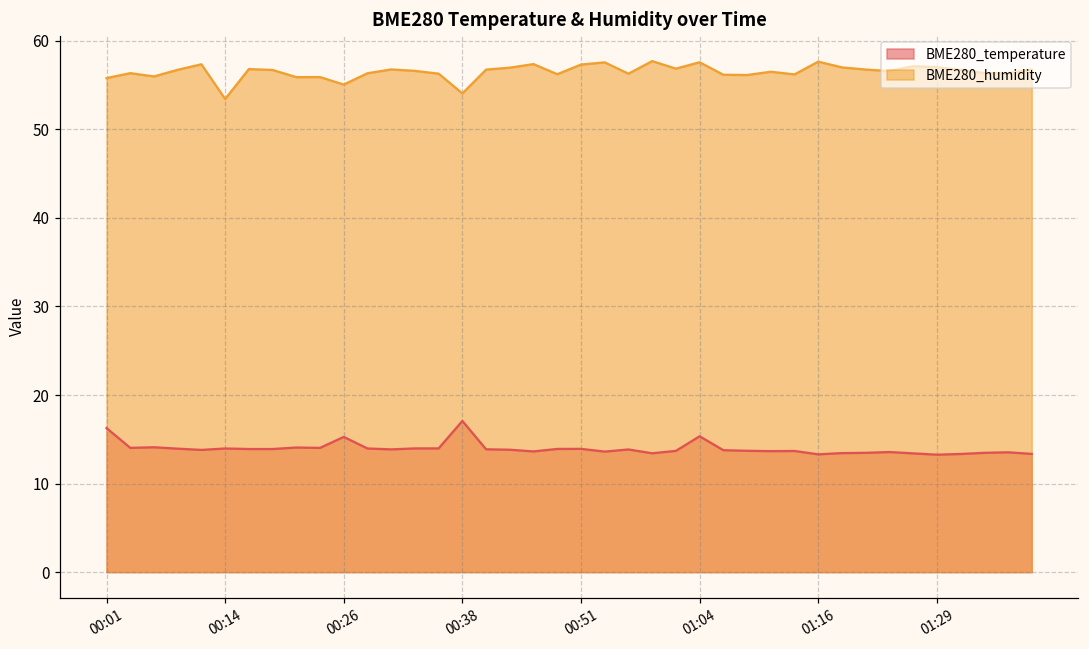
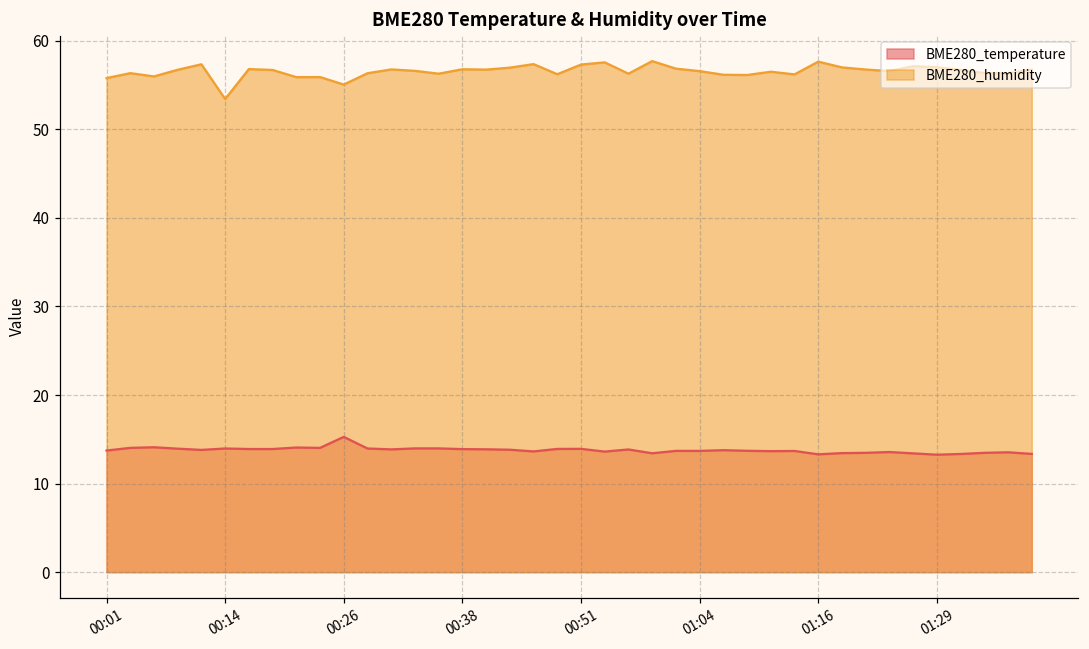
BME280_temperature, 00:01: 16 -> 14
BME280_temperature, 00:38: 17 -> 14
BME280_humidity, 00:38: 54 -> 57
BME280_temperature, 01:04: 15 -> 14
BME280_humidity, 01:04: 58 -> 57
